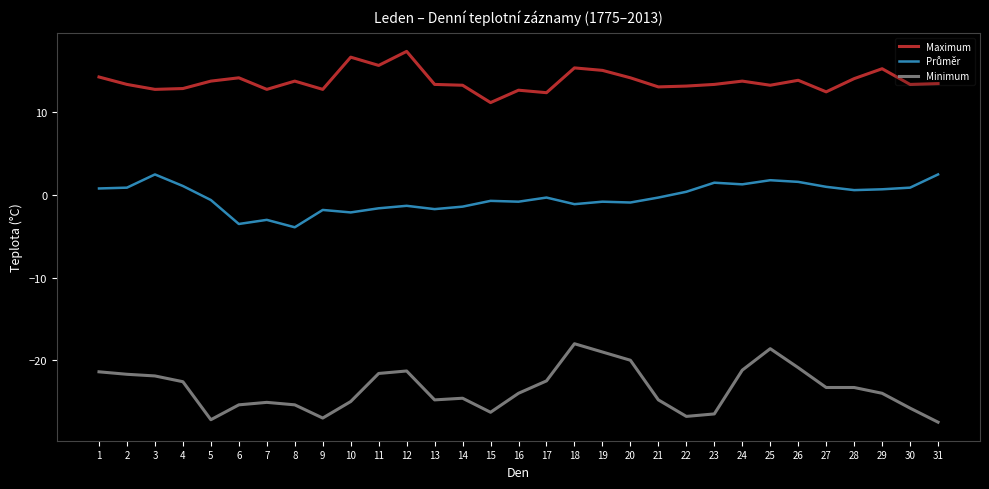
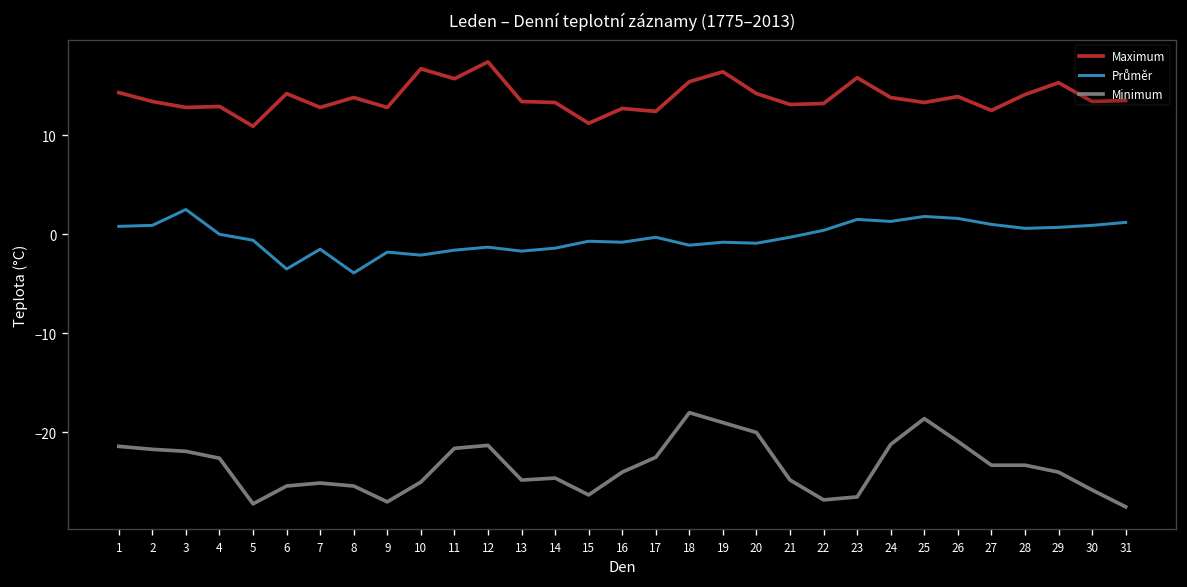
Průměr, 4: 1 -> 0
Maximum, 5: 14 -> 11
Průměr, 7: -3 -> -2
Maximum, 19: 15 -> 16
Maximum, 23: 13 -> 16
Průměr, 31: 3 -> 1
